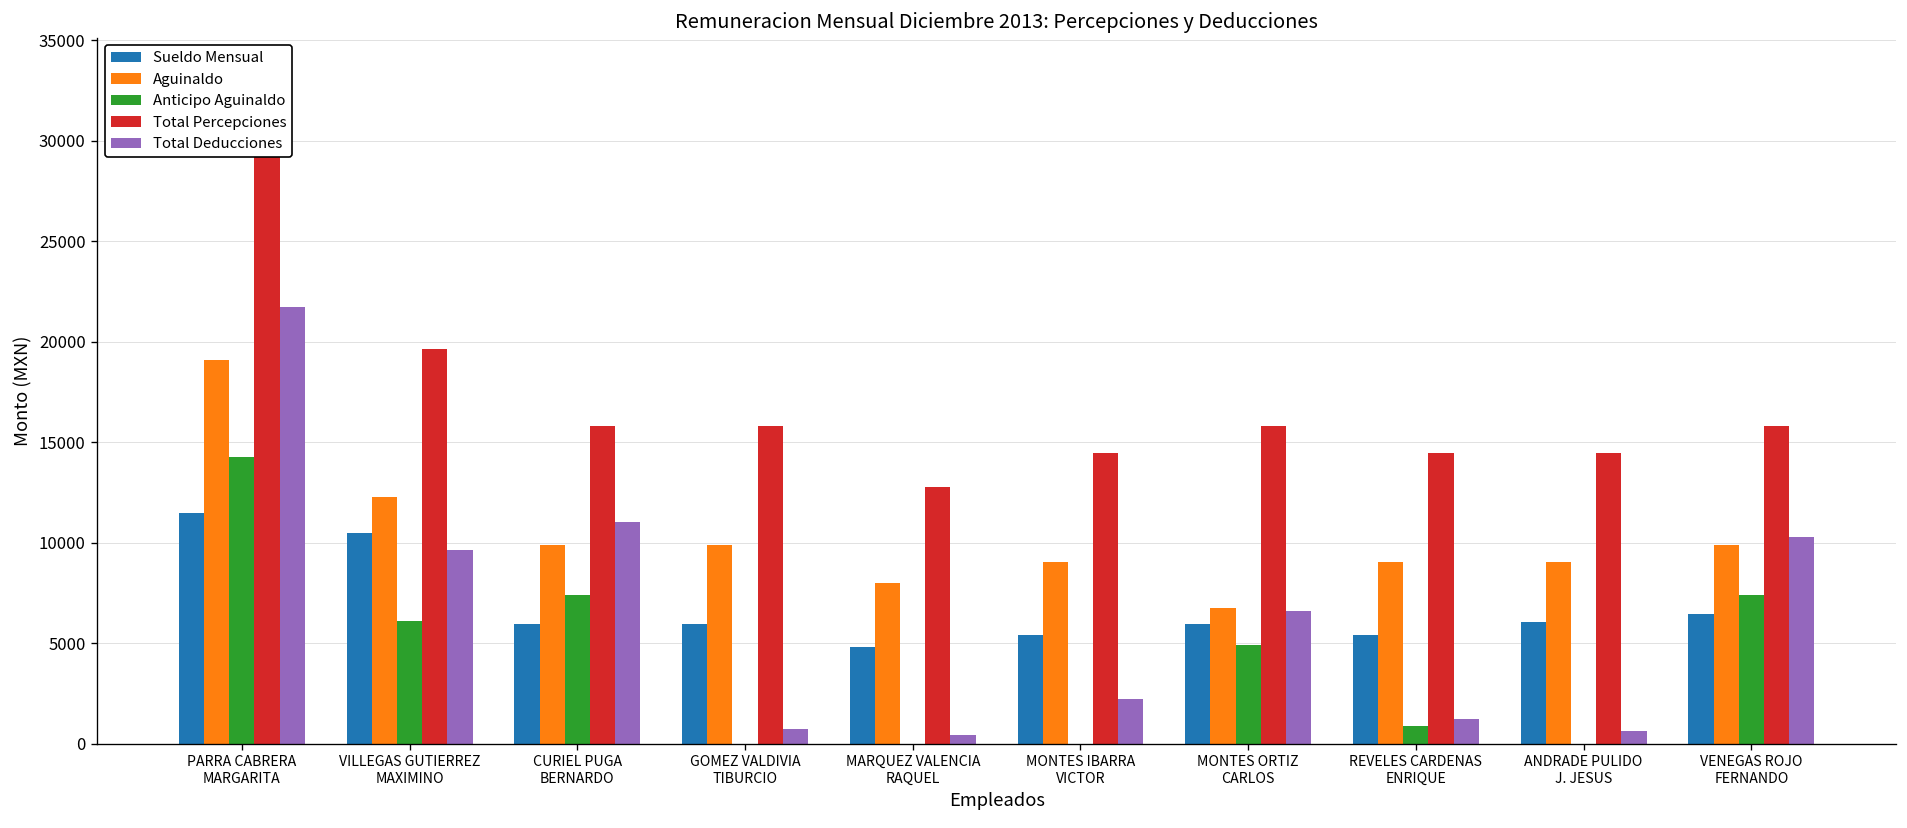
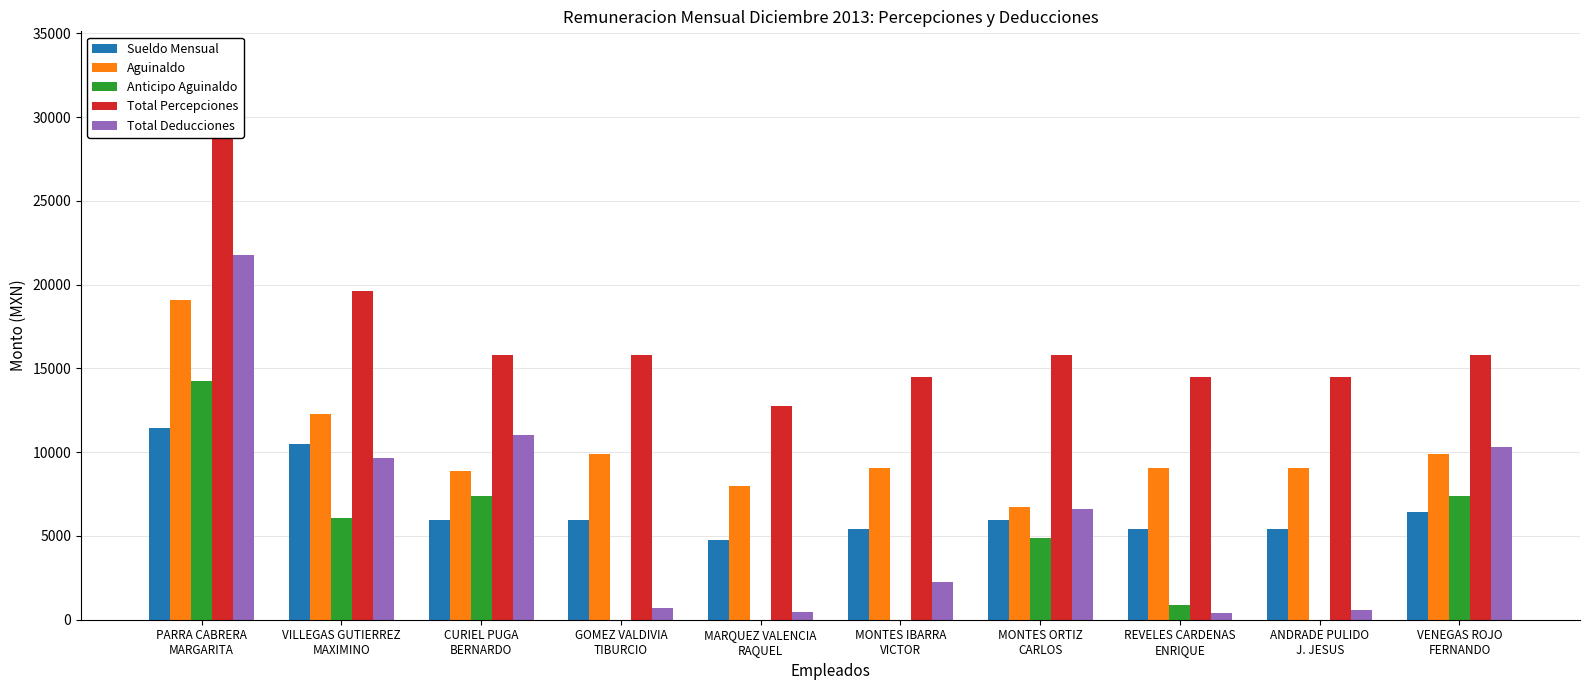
Aguinaldo, CURIEL PUGA BERNARDO: 9900 -> 8900
Total Deducciones, REVELES CARDENAS ENRIQUE: 1200 -> 400
Sueldo Mensual, ANDRADE PULIDO J. JESUS: 6000 -> 5400
